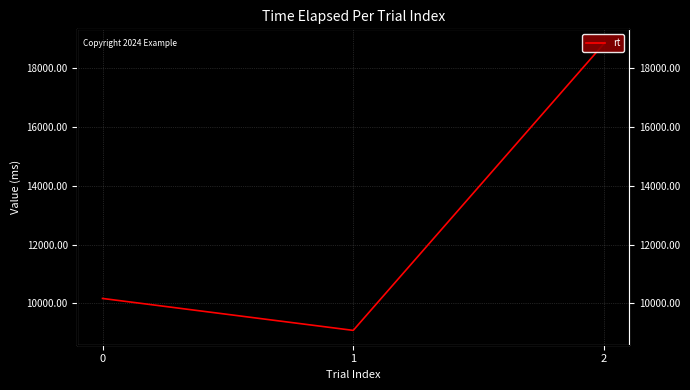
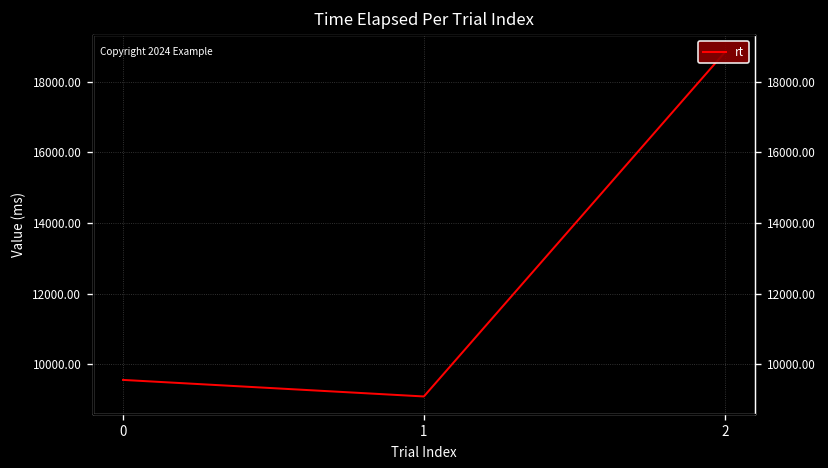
0: 10200 -> 9600
